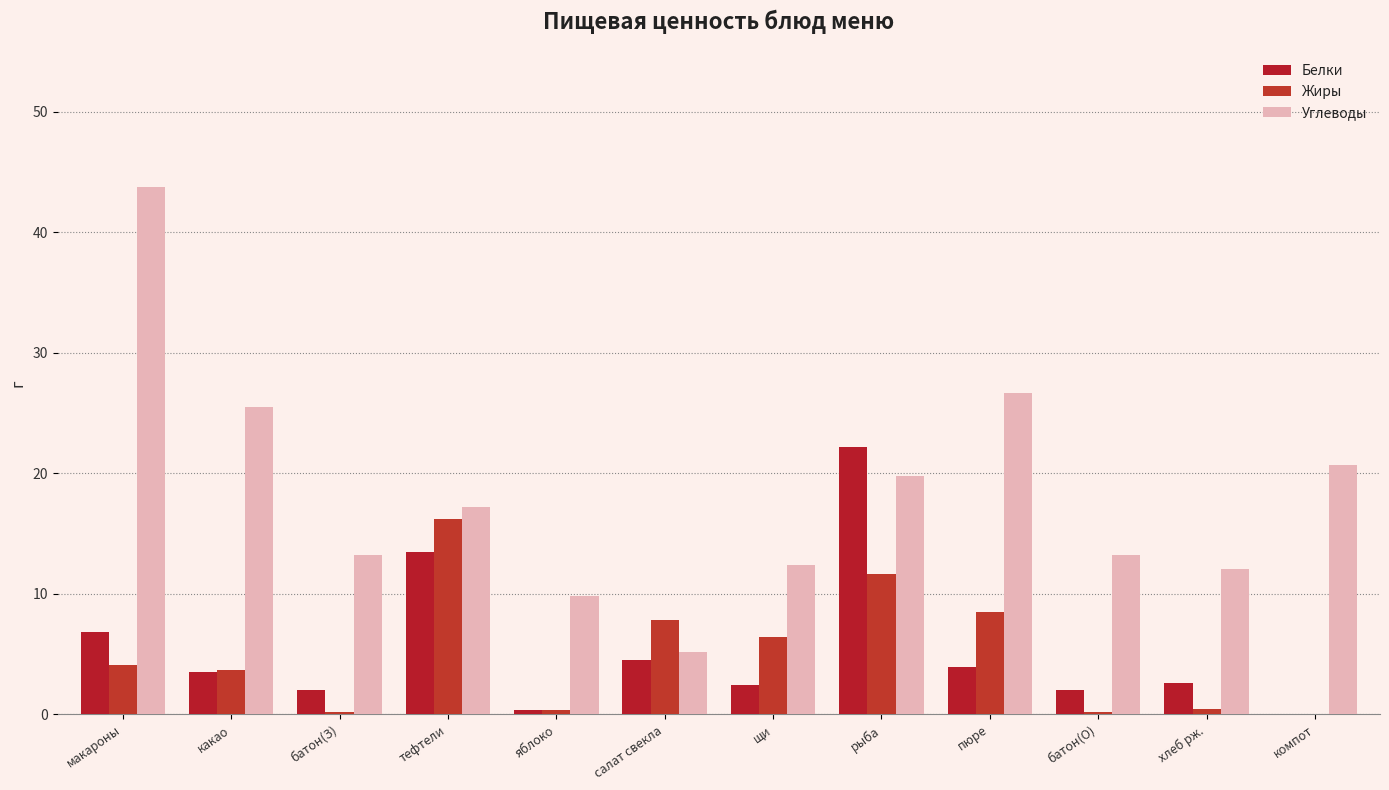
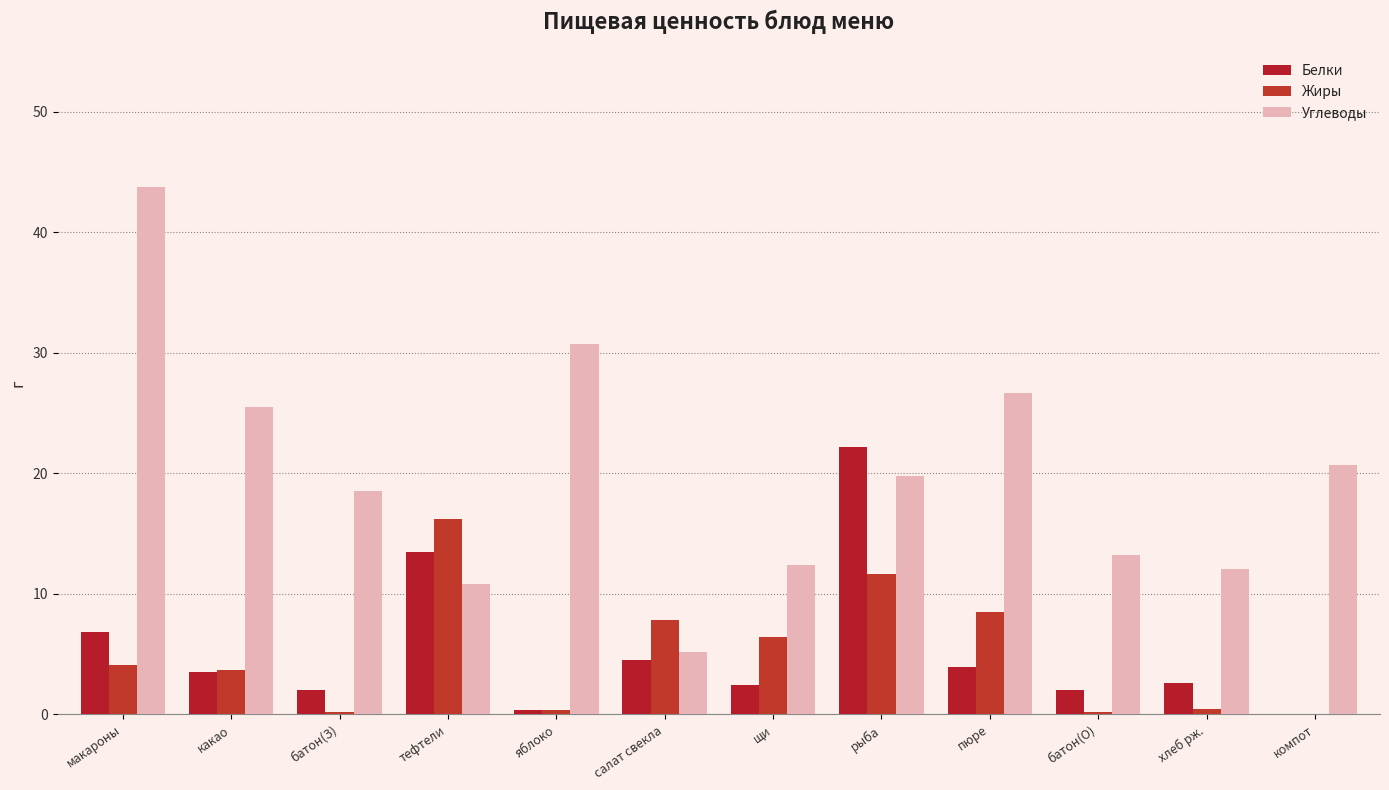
Углеводы, батон(З): 13.2 -> 18.5
Углеводы, тефтели: 17.2 -> 10.8
Углеводы, яблоко: 9.8 -> 30.7
